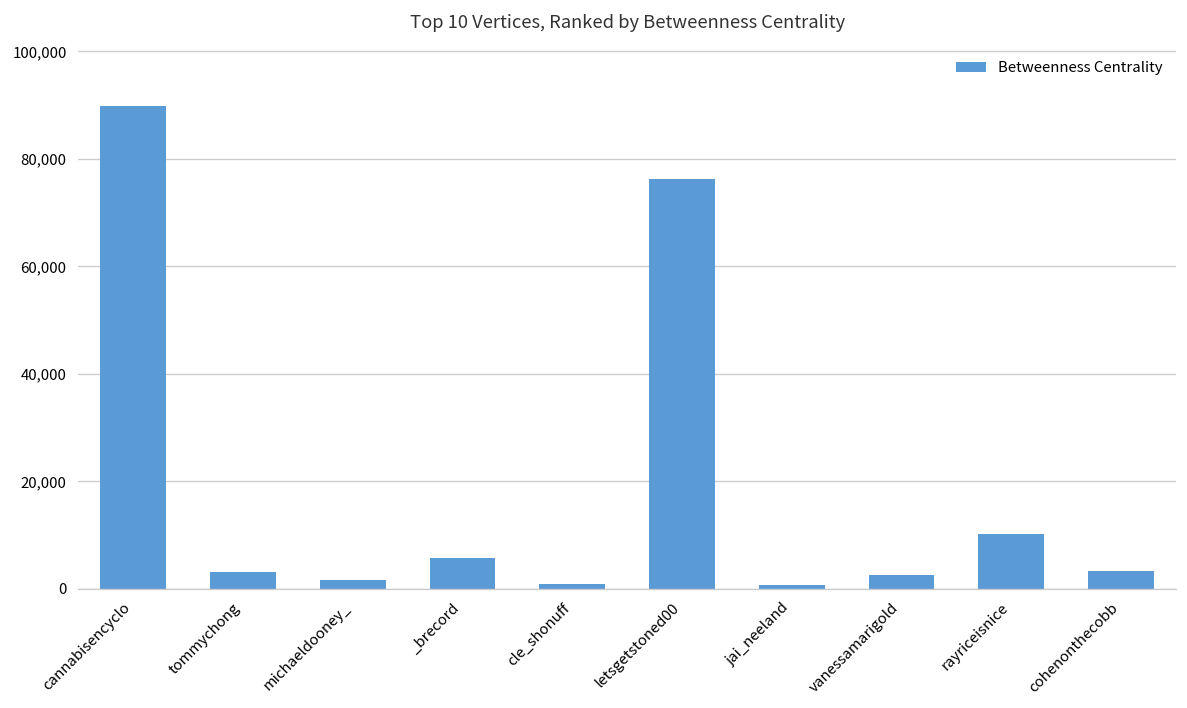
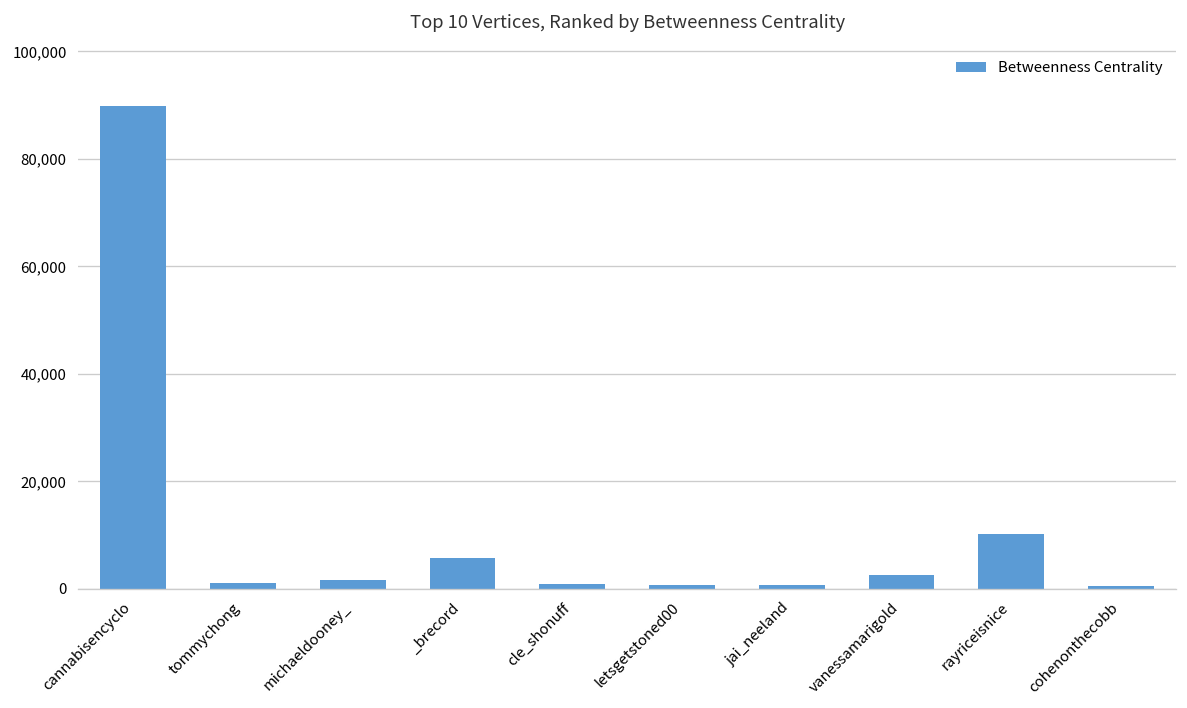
tommychong: 3,000 -> 1,000
letsgetstoned00: 76,000 -> 1,000
cohenonthecobb: 3,000 -> 1,000
